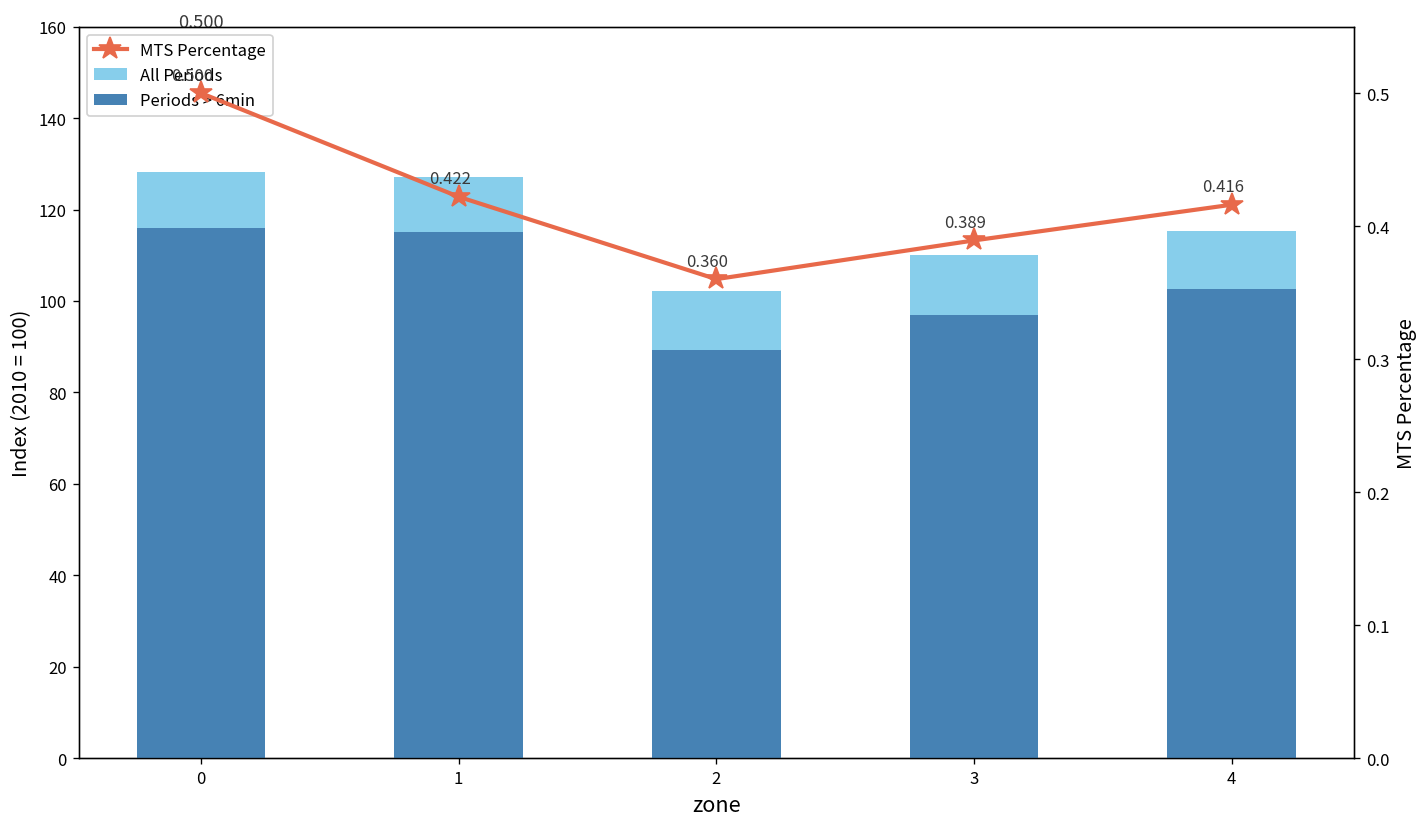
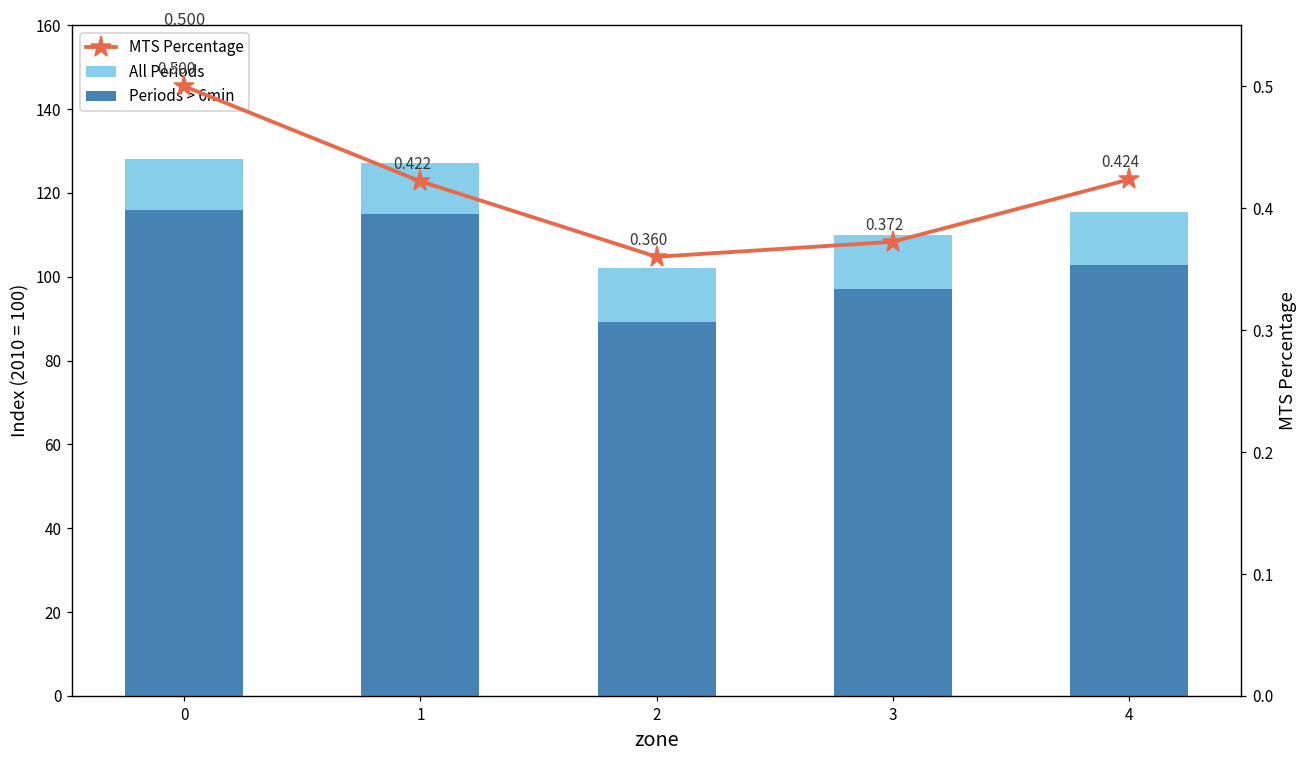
MTS Percentage, 3: 0.389 -> 0.372
MTS Percentage, 4: 0.416 -> 0.424
